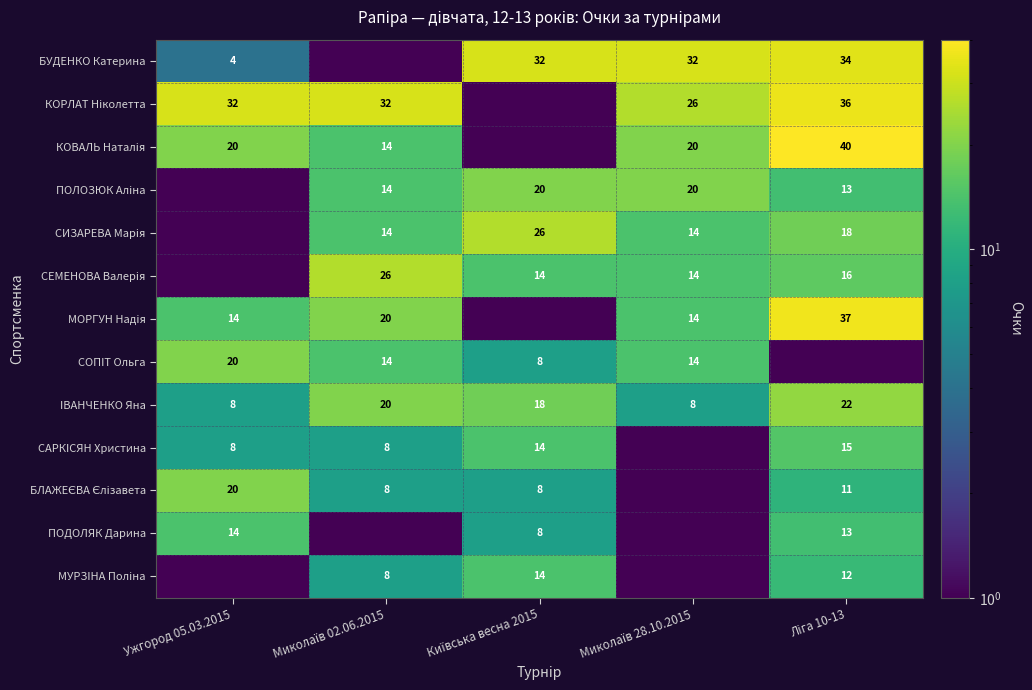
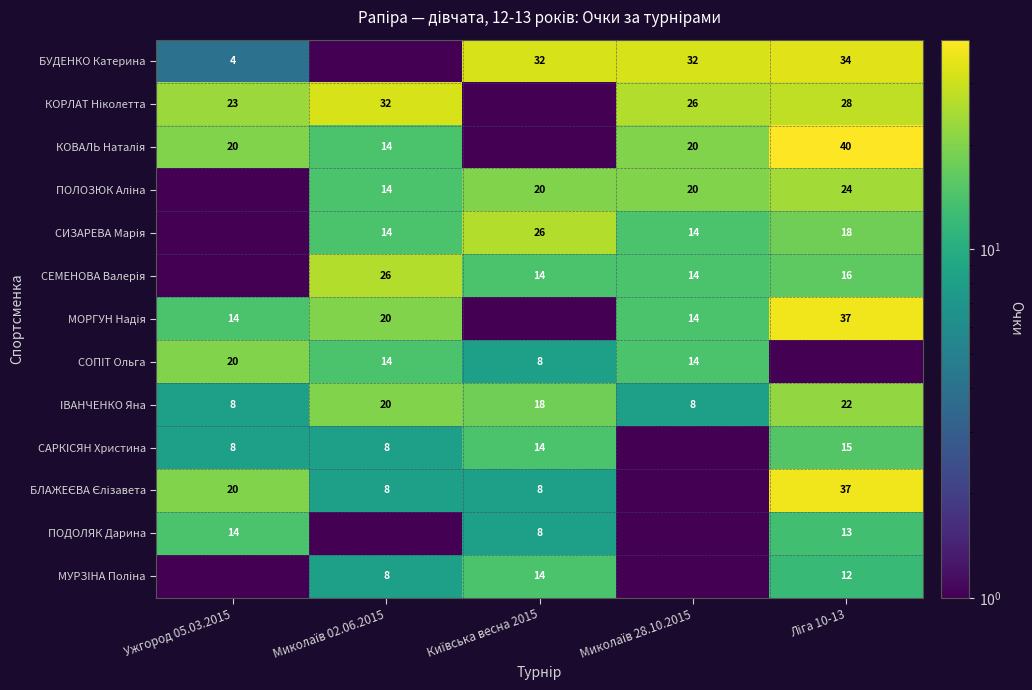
КОРЛАТ Ніколетта, Ужгород 05.03.2015: 32 -> 23
КОРЛАТ Ніколетта, Ліга 10-13: 36 -> 28
ПОЛОЗЮК Аліна, Ліга 10-13: 13 -> 24
БЛАЖЕЄВА Єлізавета, Ліга 10-13: 11 -> 37
